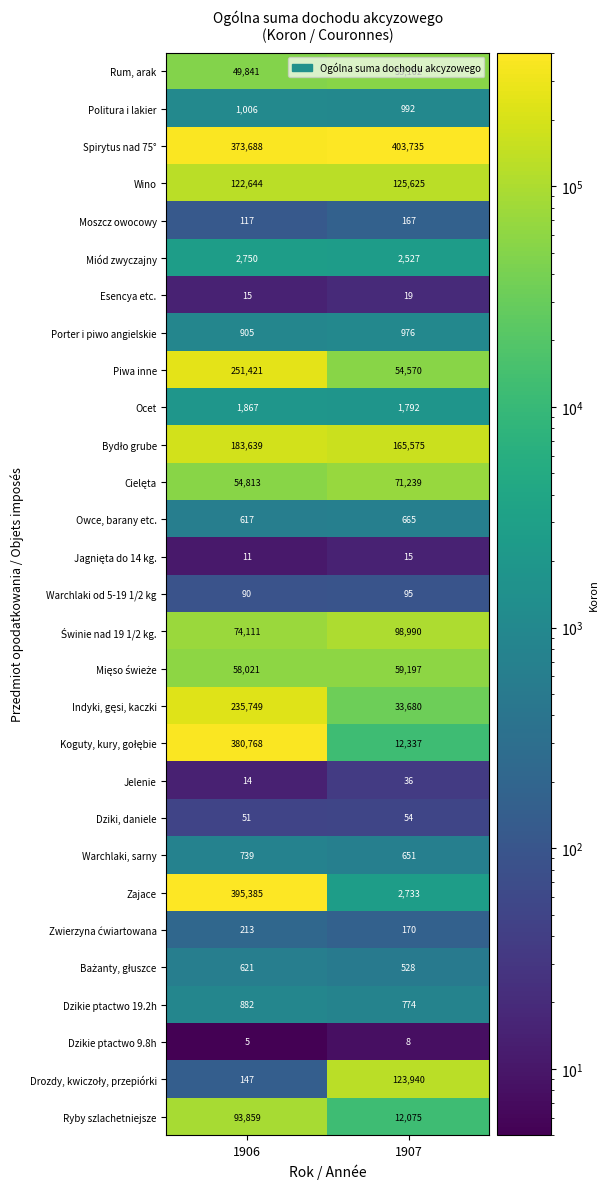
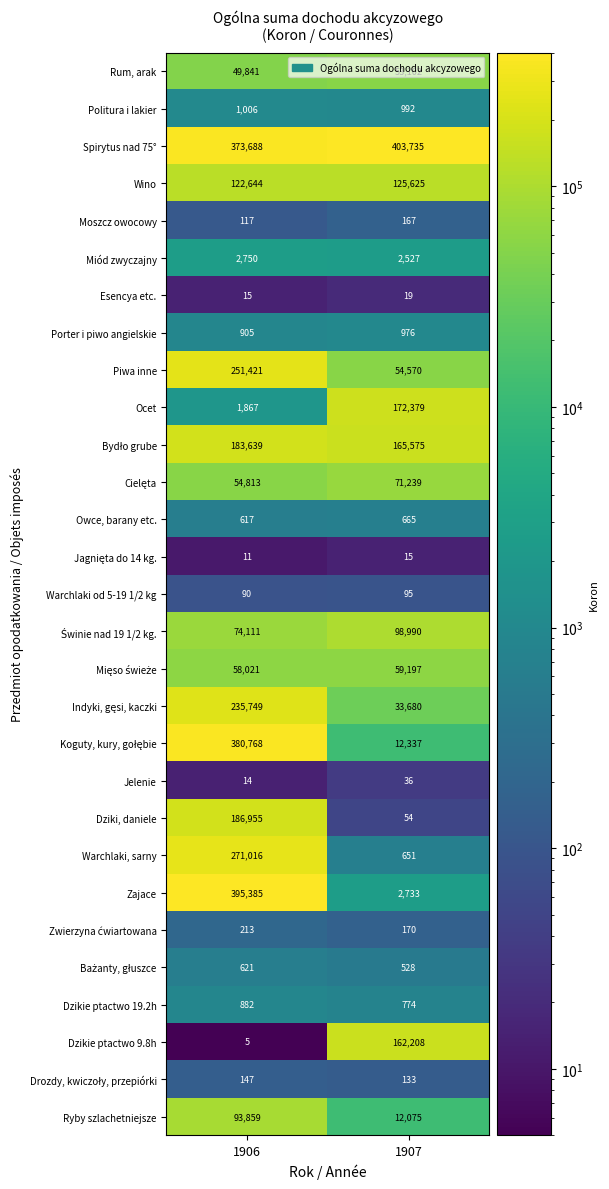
Ocet, 1907: 1,792 -> 172,379
Dziki, daniele, 1906: 51 -> 186,955
Warchlaki, sarny, 1906: 739 -> 271,016
Dzikie ptactwo 9.8h, 1907: 8 -> 162,208
Drozdy, kwiczoły, przepiórki, 1907: 123,940 -> 133
